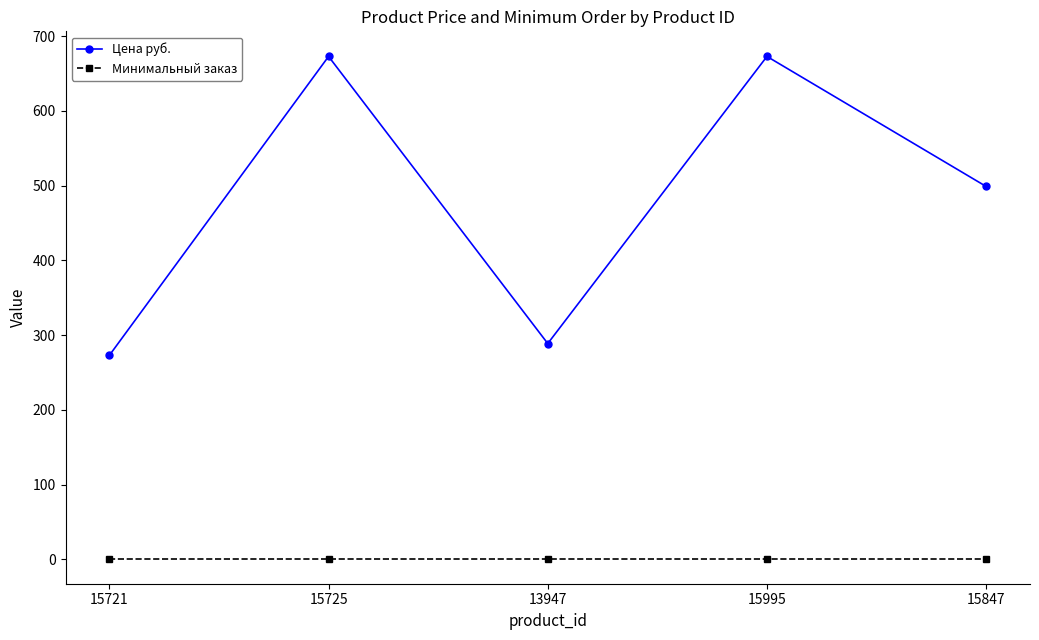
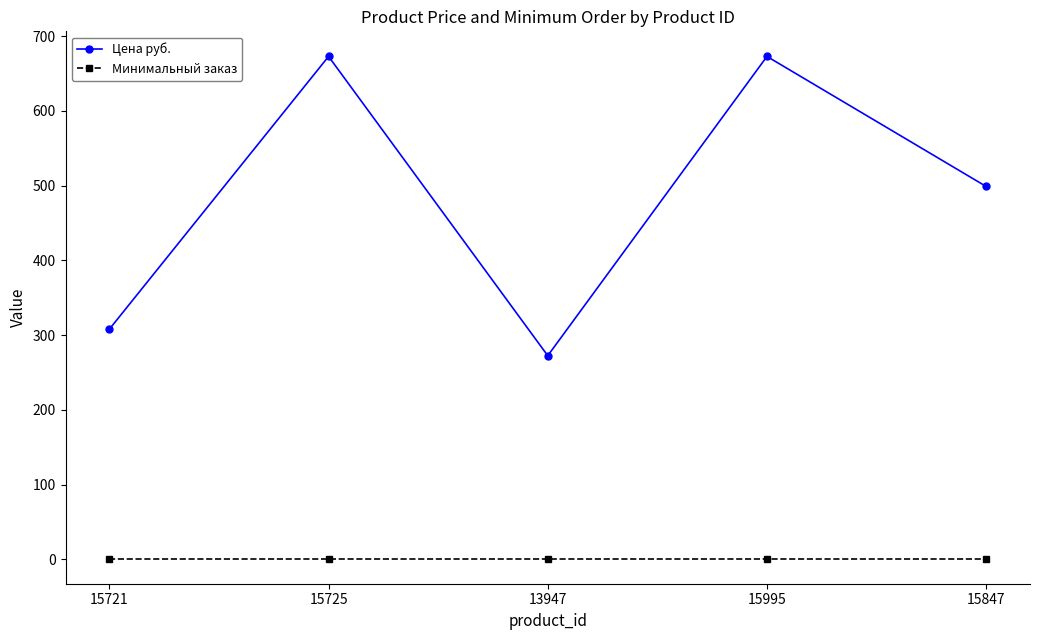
Цена руб., 15721: 270 -> 310
Цена руб., 13947: 290 -> 270
